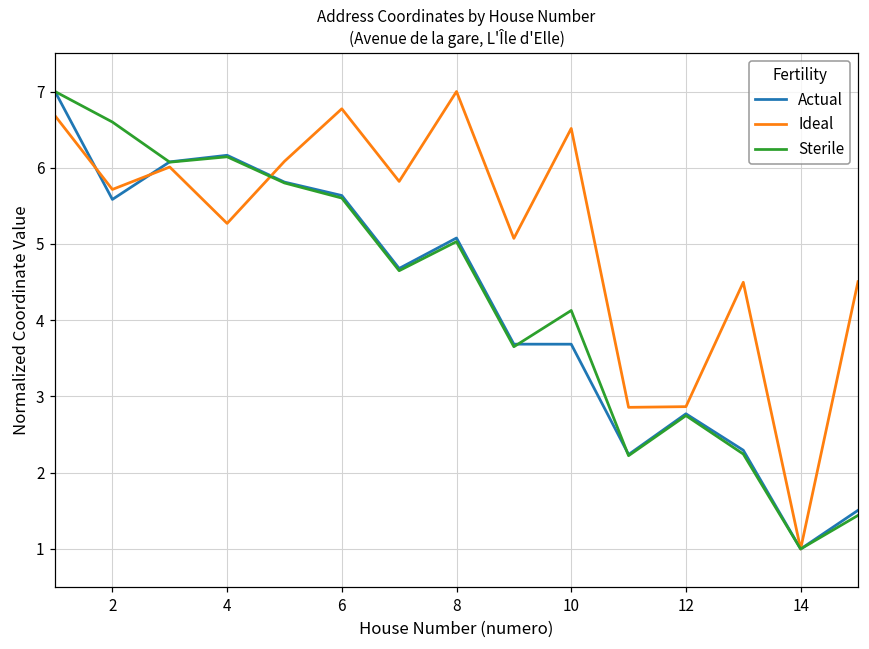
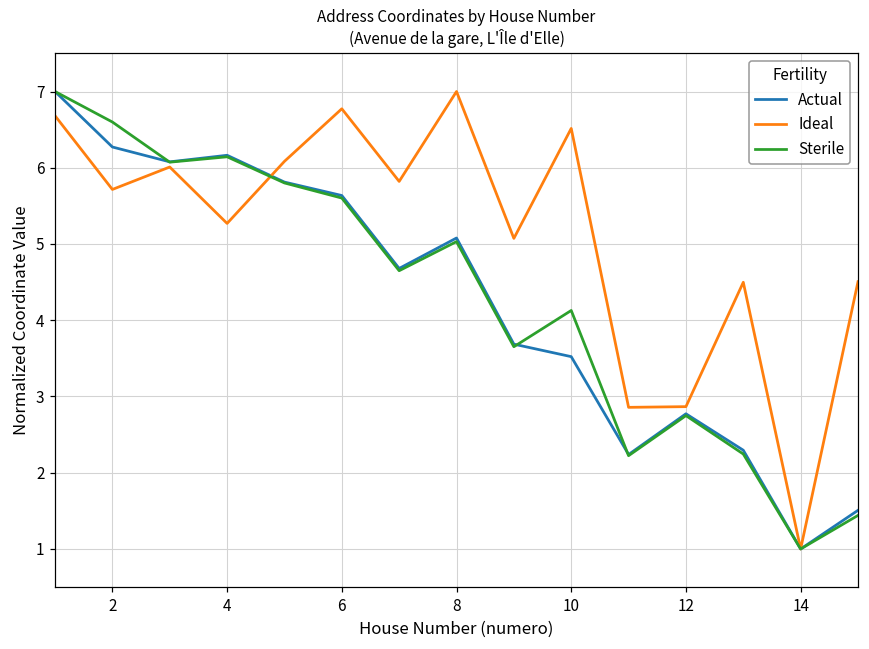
Actual, 2: 5.6 -> 6.3
Actual, 10: 3.7 -> 3.5
